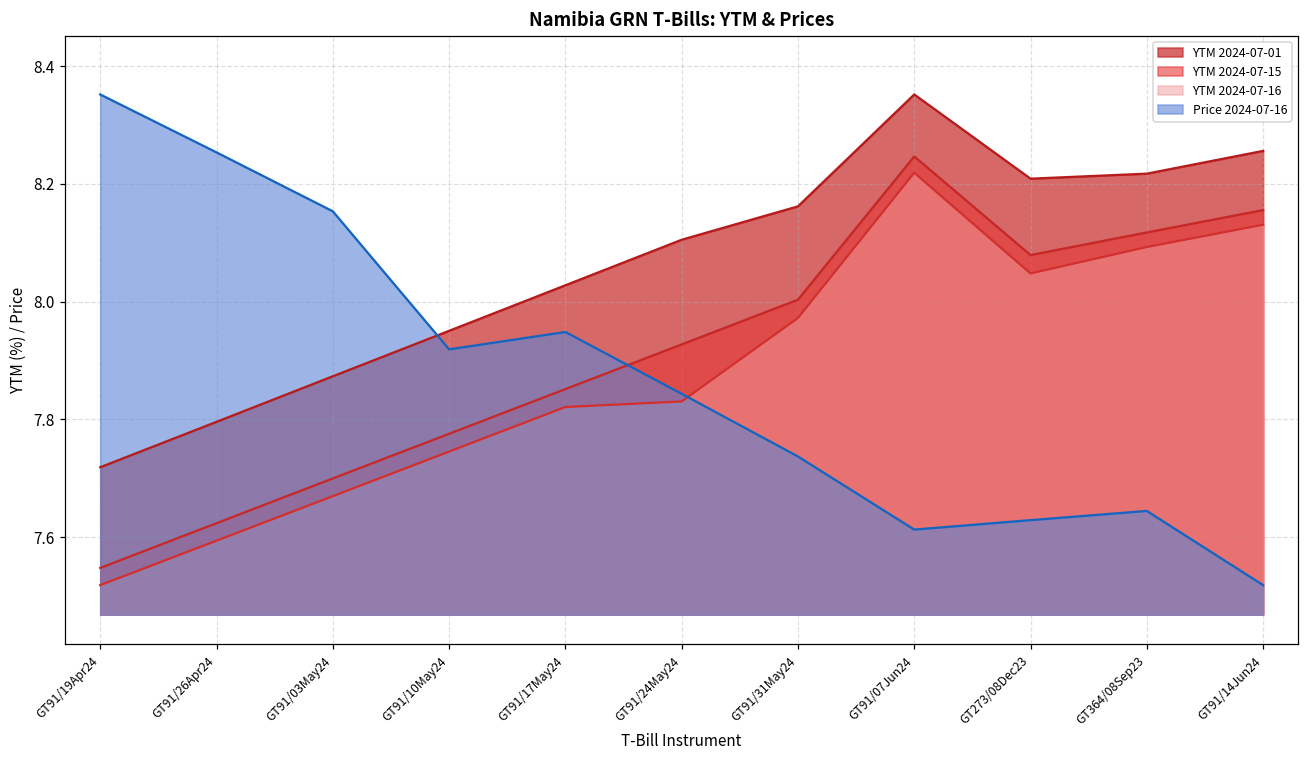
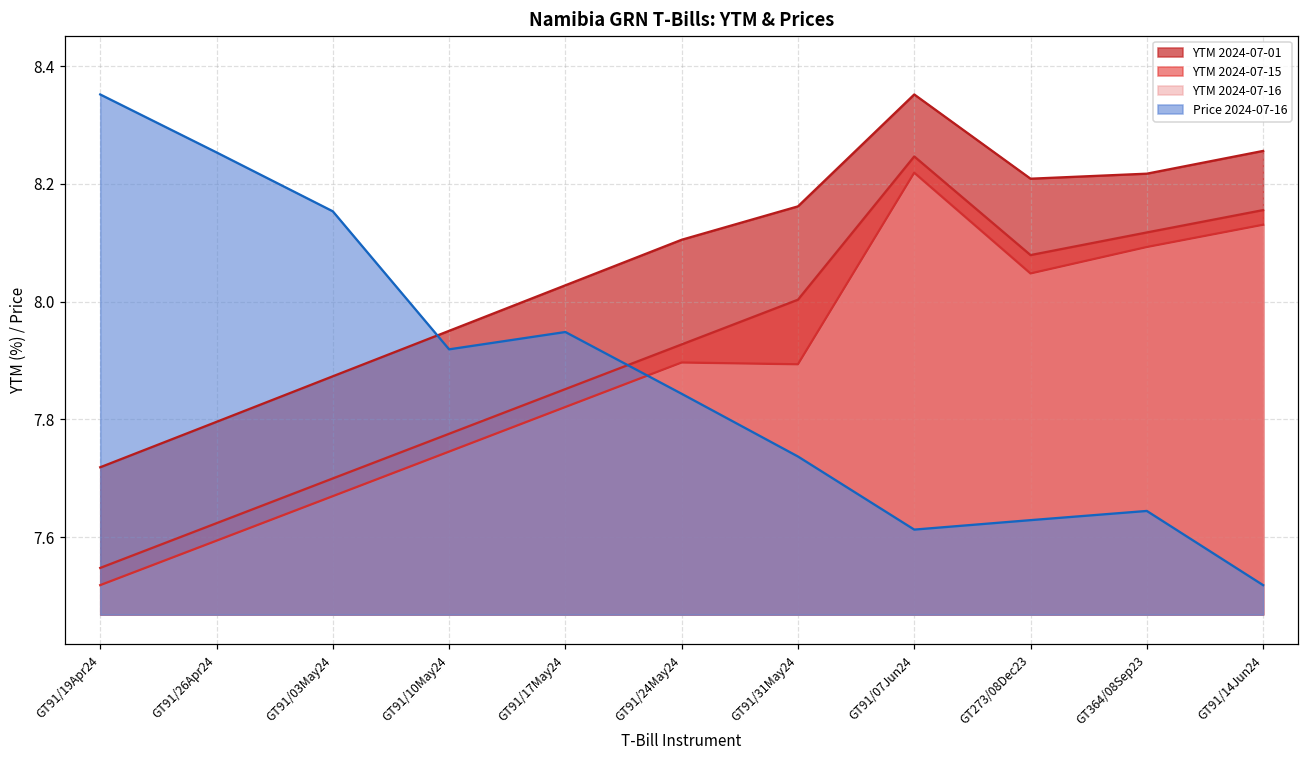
YTM 2024-07-16, GT91/24May24: 7.83 -> 7.90
YTM 2024-07-16, GT91/31May24: 7.97 -> 7.89
